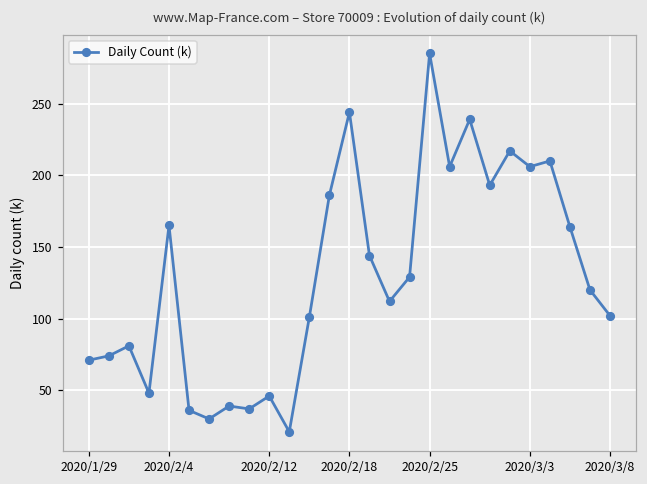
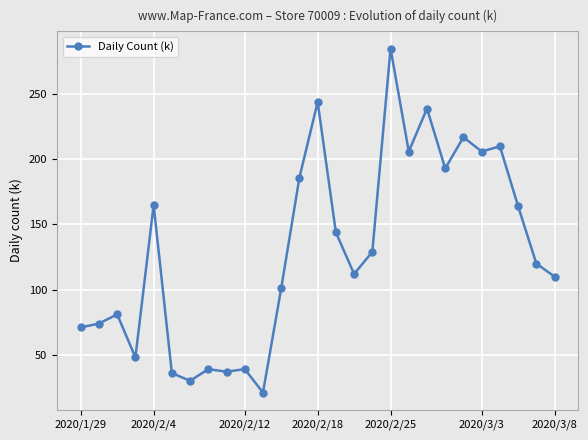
2020/2/12: 46 -> 39
2020/3/8: 102 -> 110
